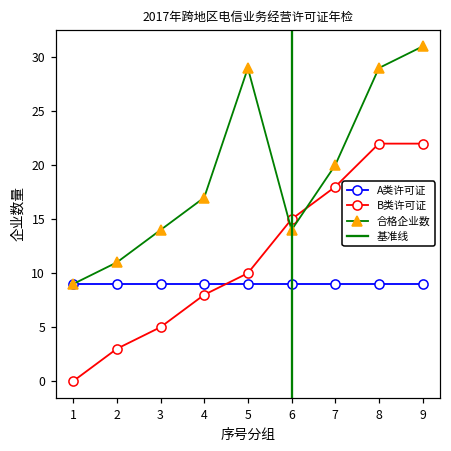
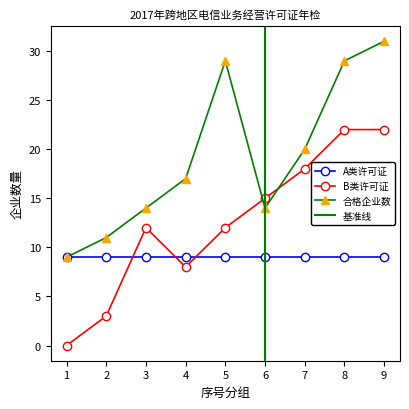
B类许可证, 3: 5 -> 12
B类许可证, 5: 10 -> 12
